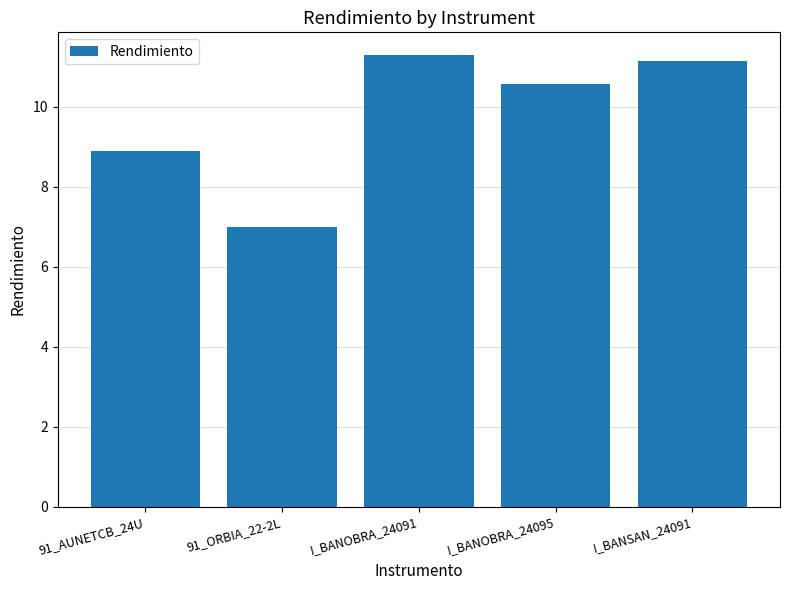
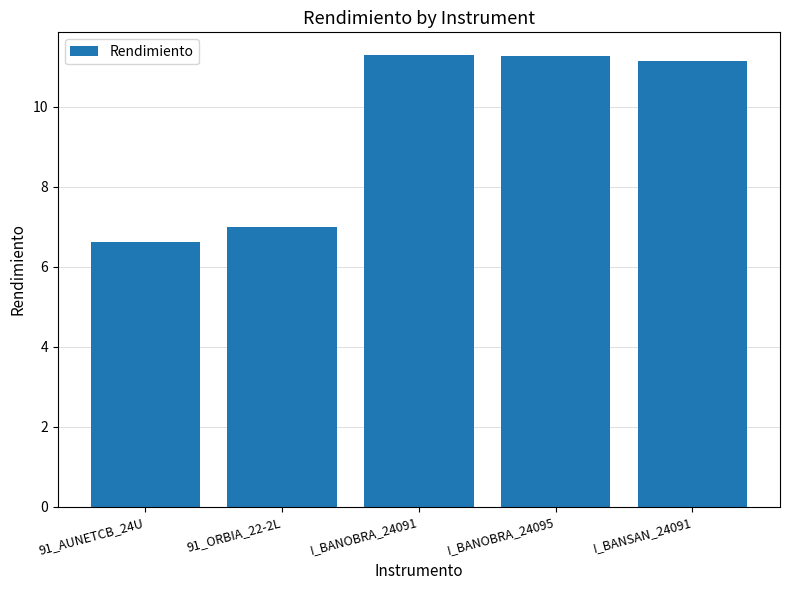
91_AUNETCB_24U: 8.9 -> 6.6
I_BANOBRA_24095: 10.6 -> 11.3
